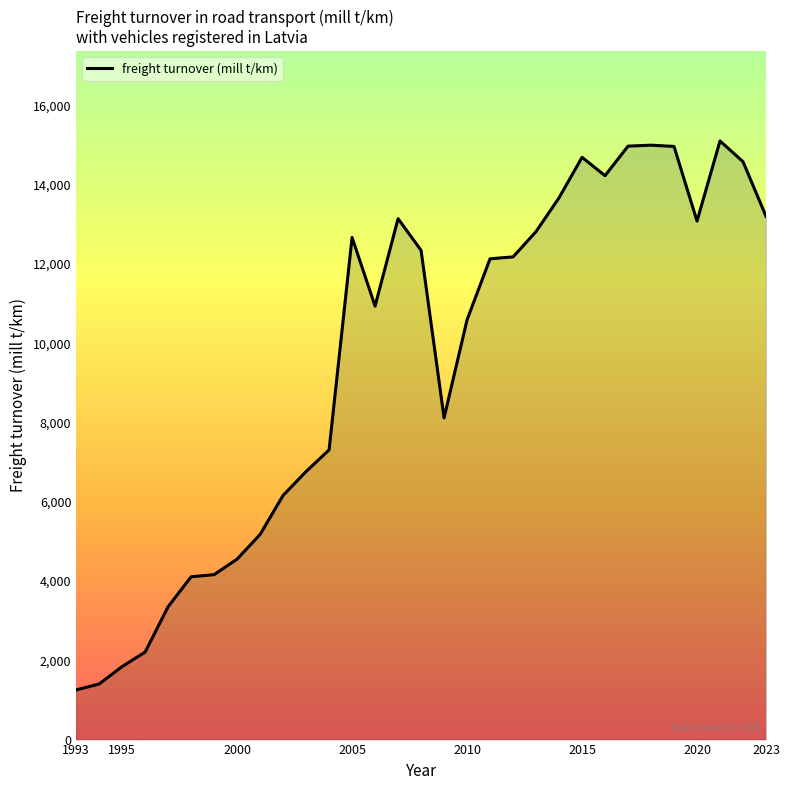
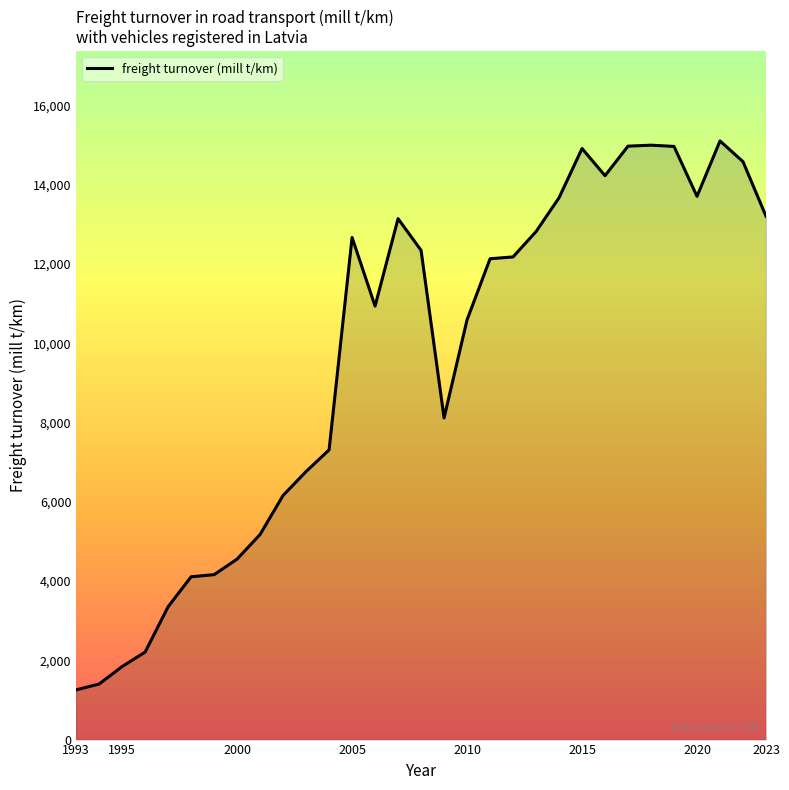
2015: 14,700 -> 14,900
2020: 13,100 -> 13,700
